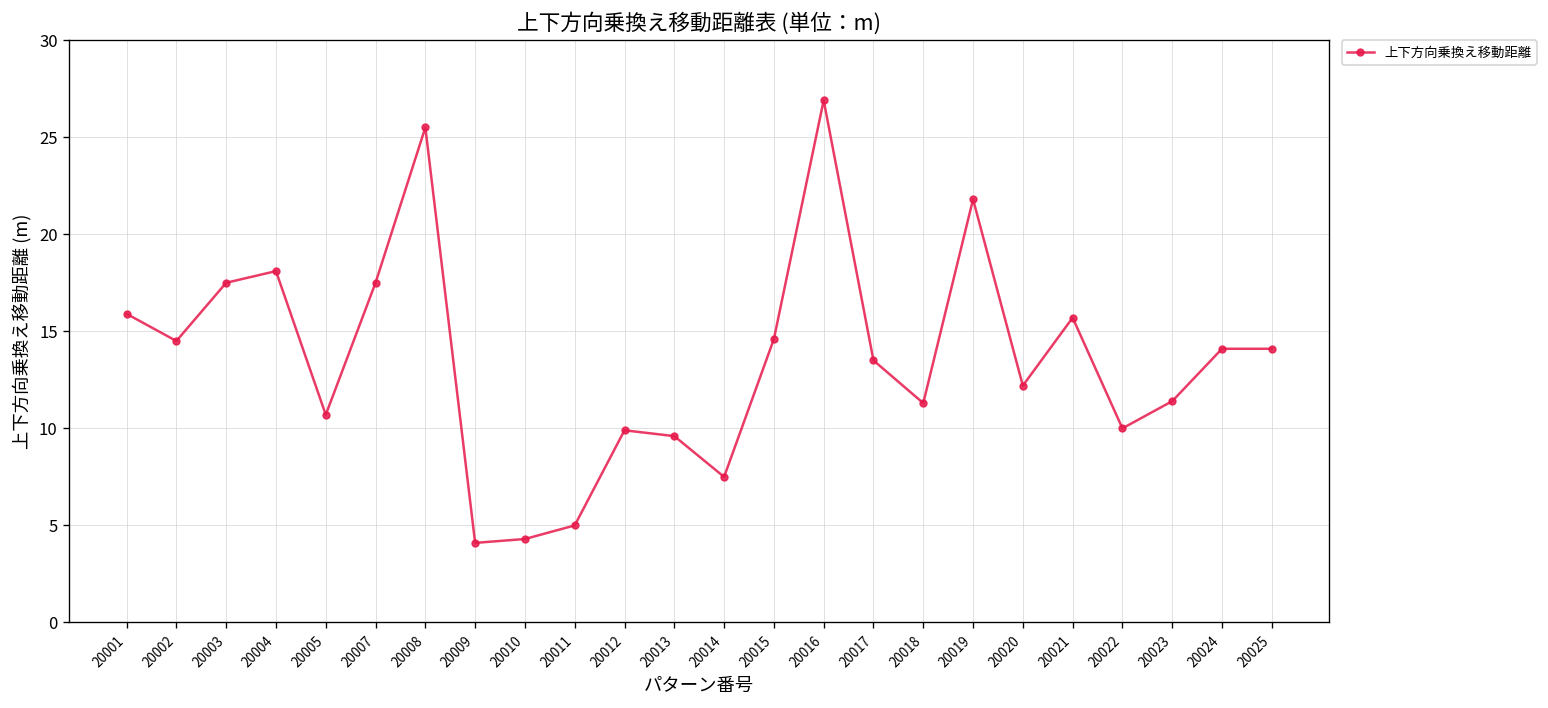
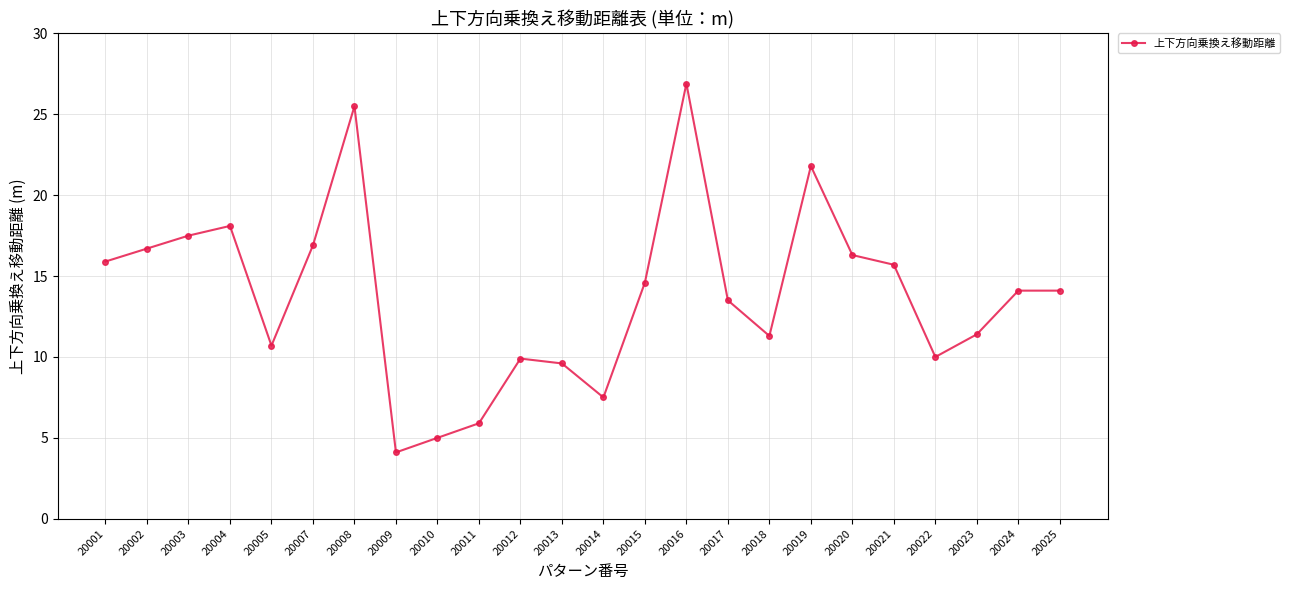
20002: 14.5 -> 16.7
20007: 17.5 -> 16.9
20010: 4.3 -> 5.0
20011: 5.0 -> 5.9
20020: 12.2 -> 16.3
